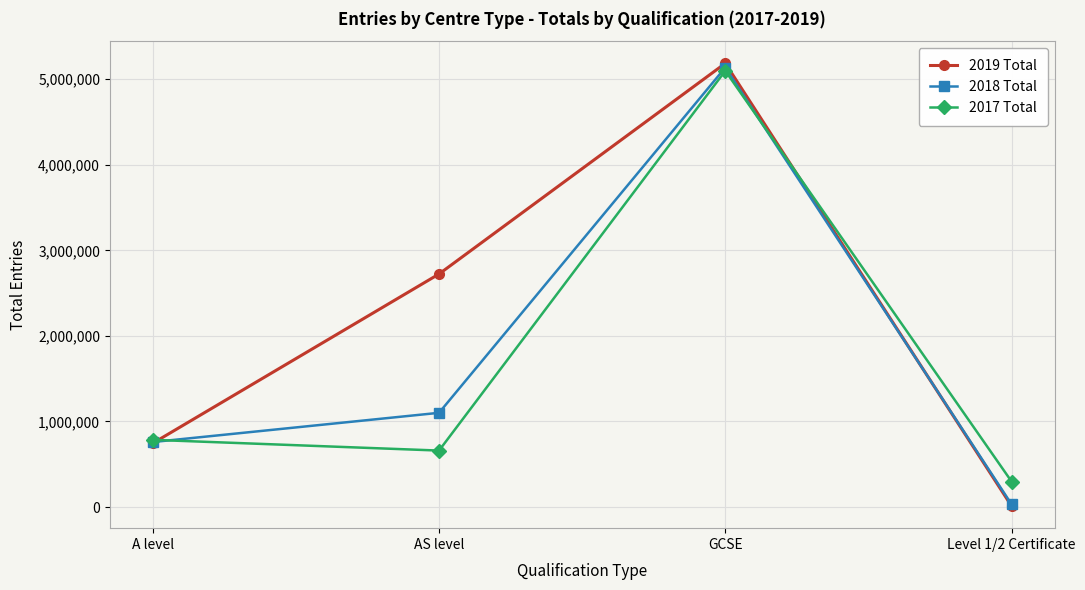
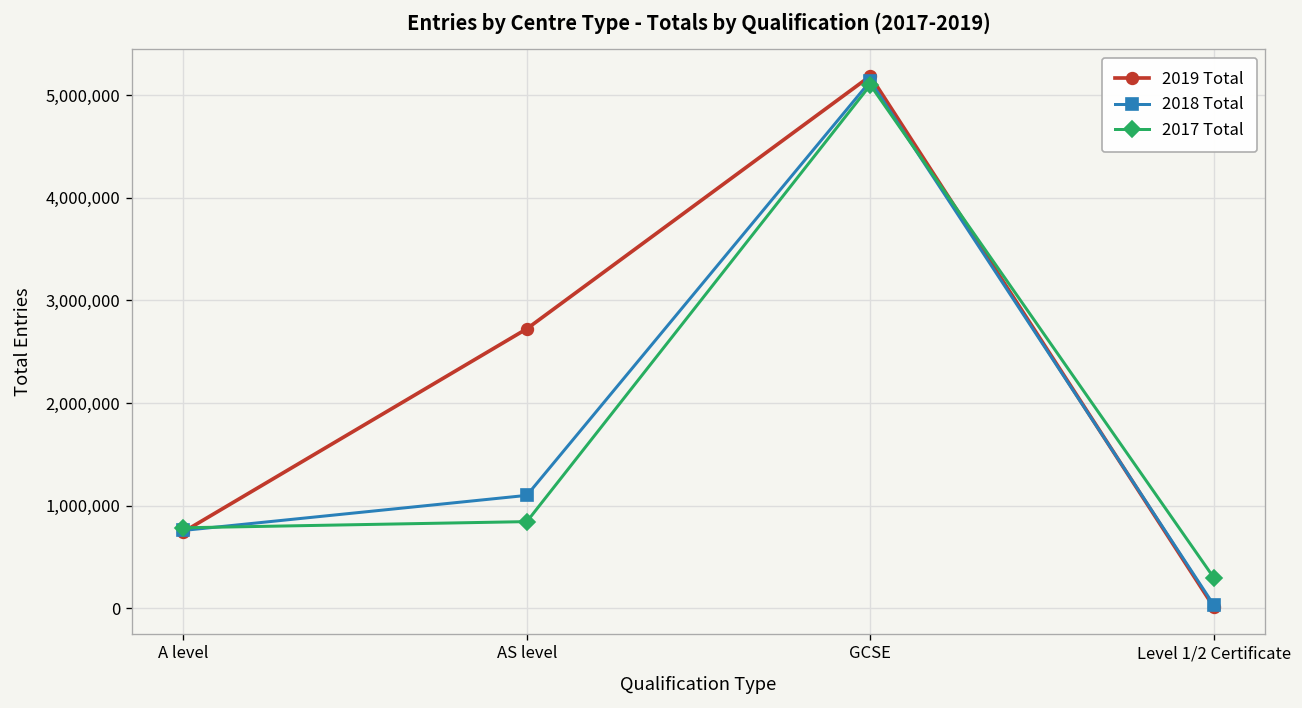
2017 Total, AS level: 700,000 -> 800,000
